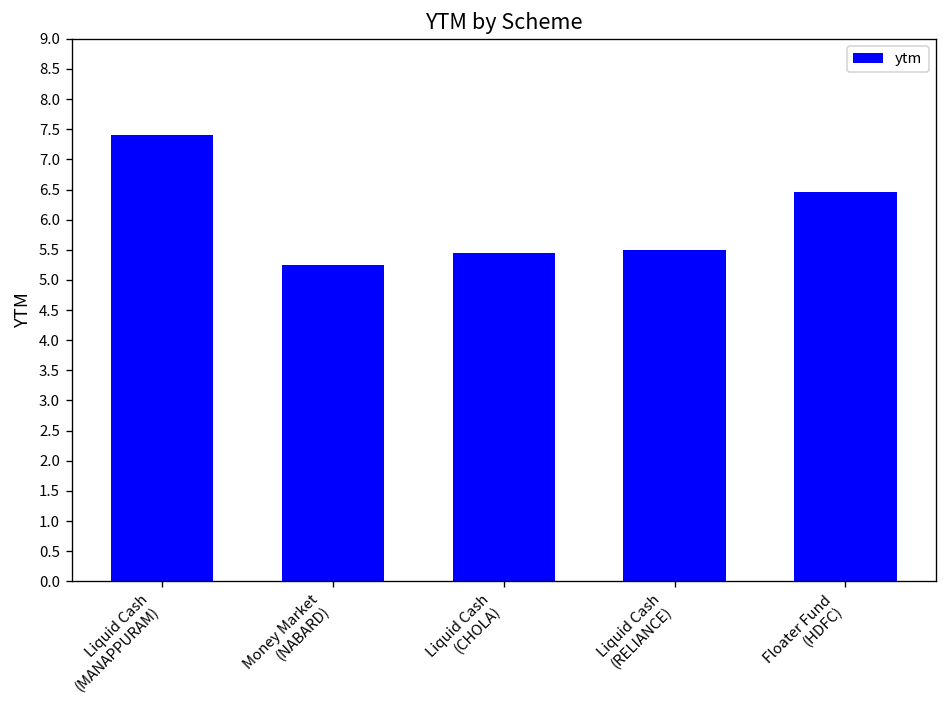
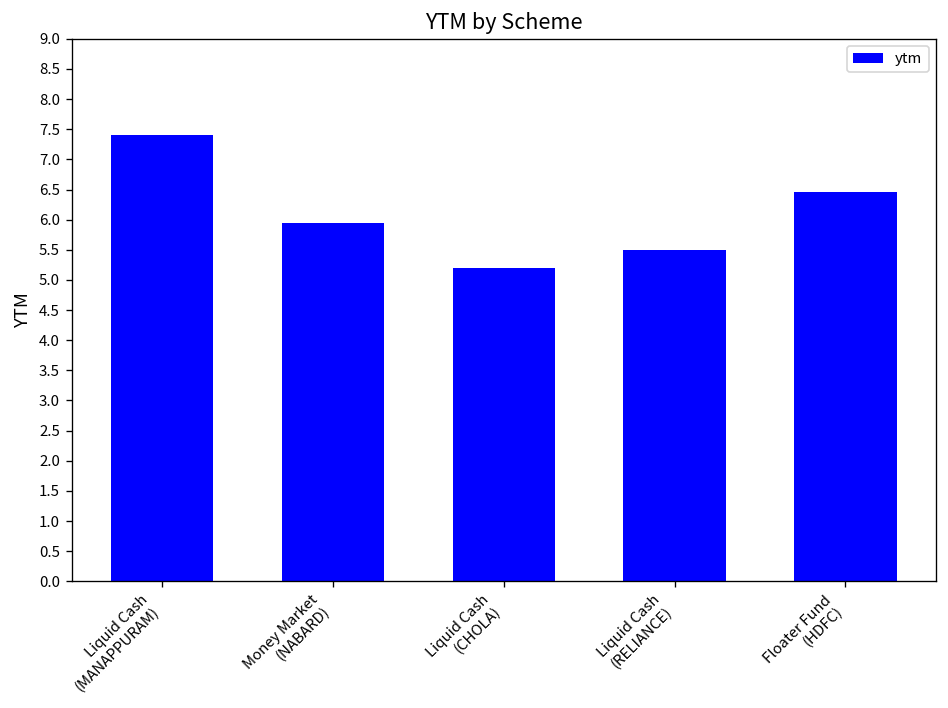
Money Market (NABARD): 5.2 -> 5.9
Liquid Cash (CHOLA): 5.4 -> 5.2
